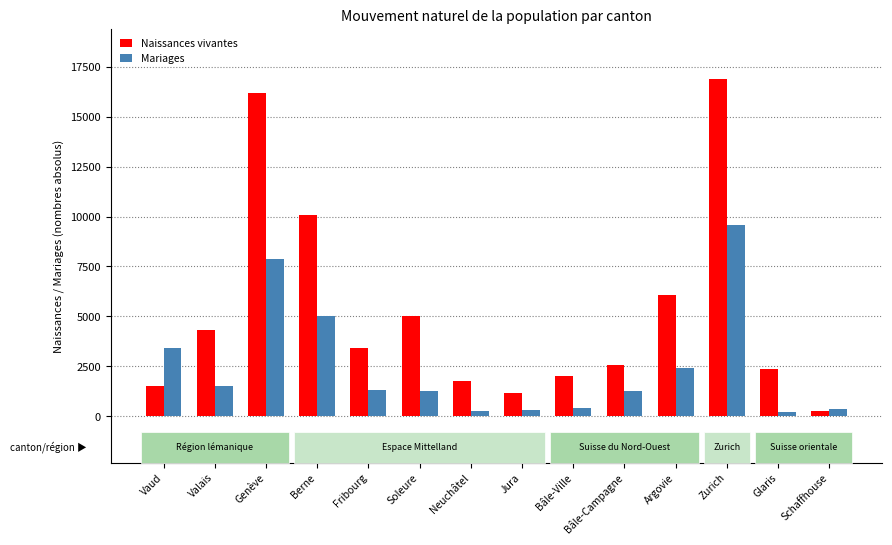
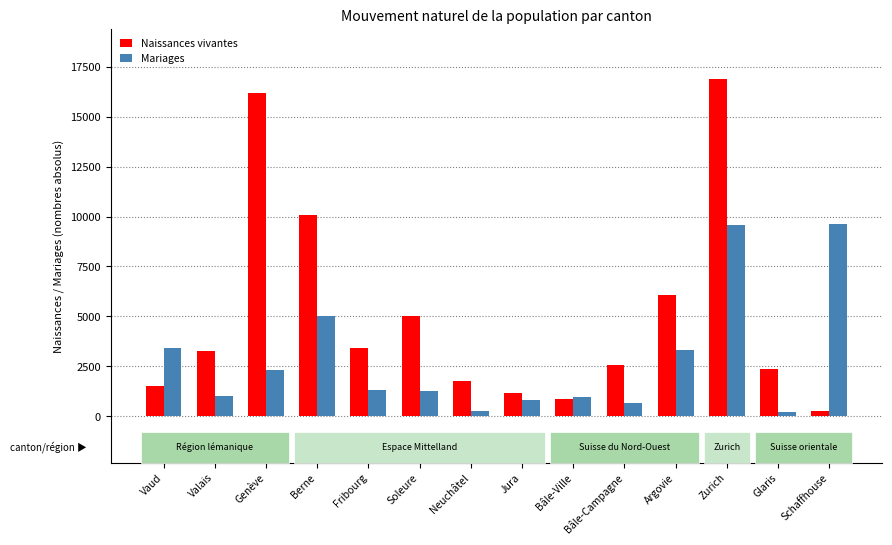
Naissances vivantes, Valais: 4300 -> 3200
Mariages, Valais: 1500 -> 1000
Mariages, Genève: 7900 -> 2300
Mariages, Jura: 300 -> 800
Naissances vivantes, Bâle-Ville: 2000 -> 800
Mariages, Bâle-Ville: 400 -> 1000
Mariages, Bâle-Campagne: 1300 -> 700
Mariages, Argovie: 2400 -> 3300
Mariages, Schaffhouse: 400 -> 9600
